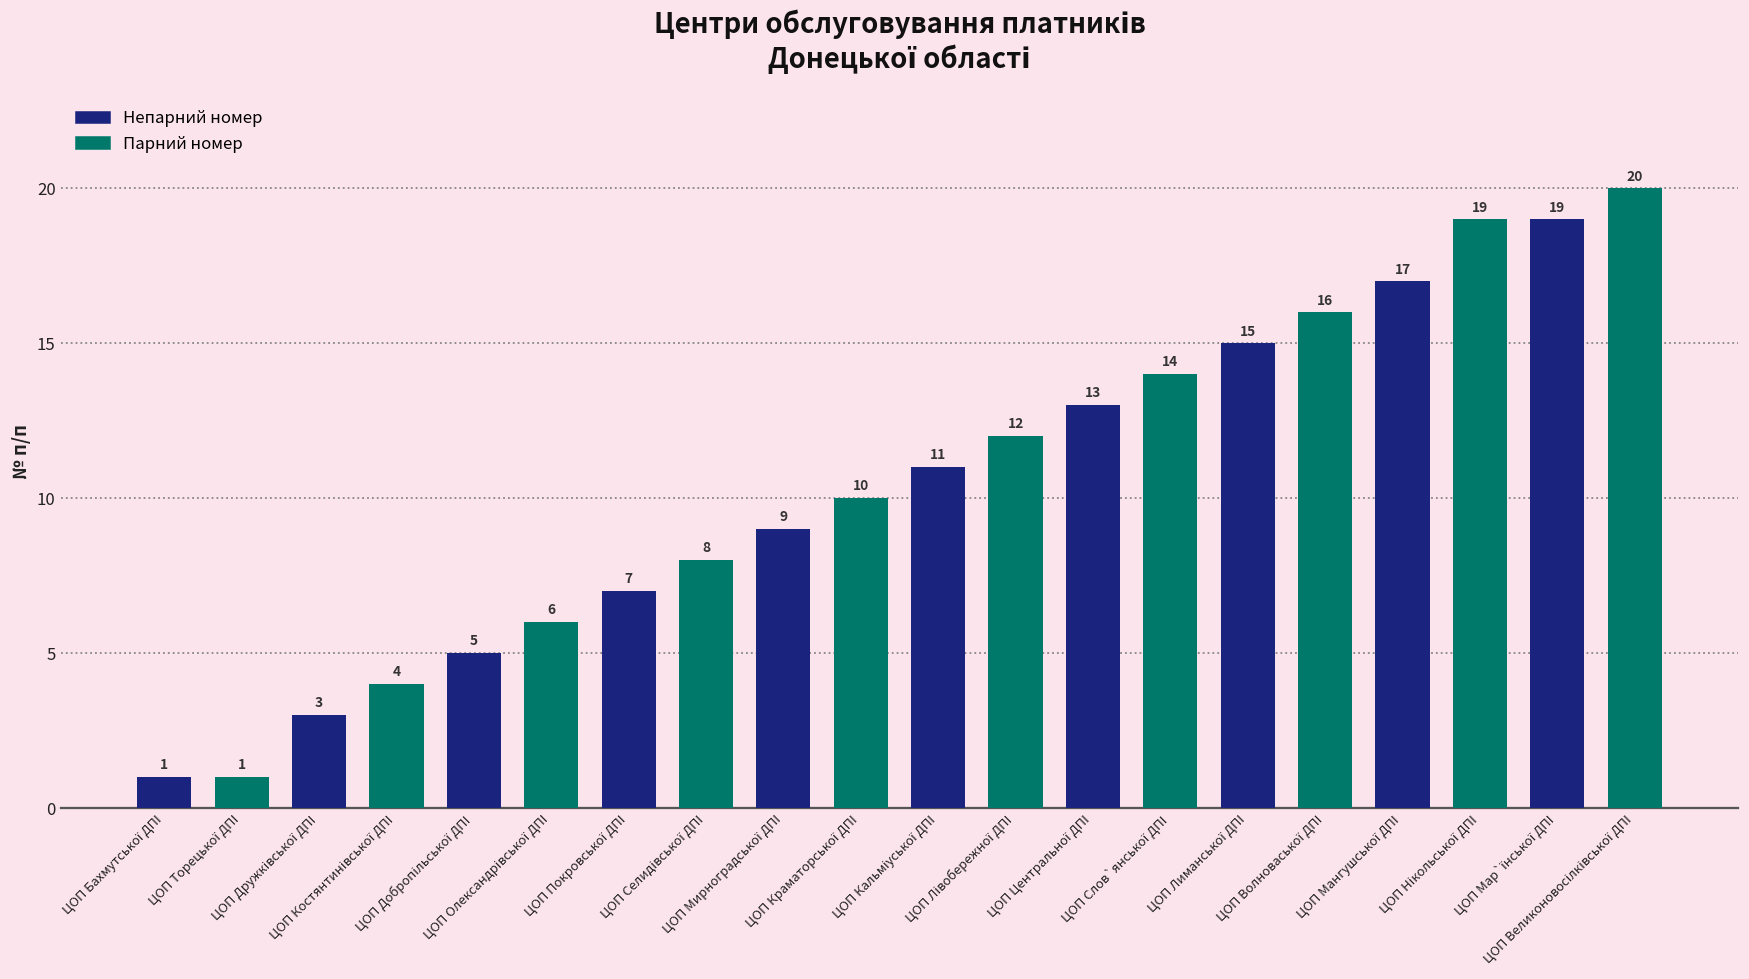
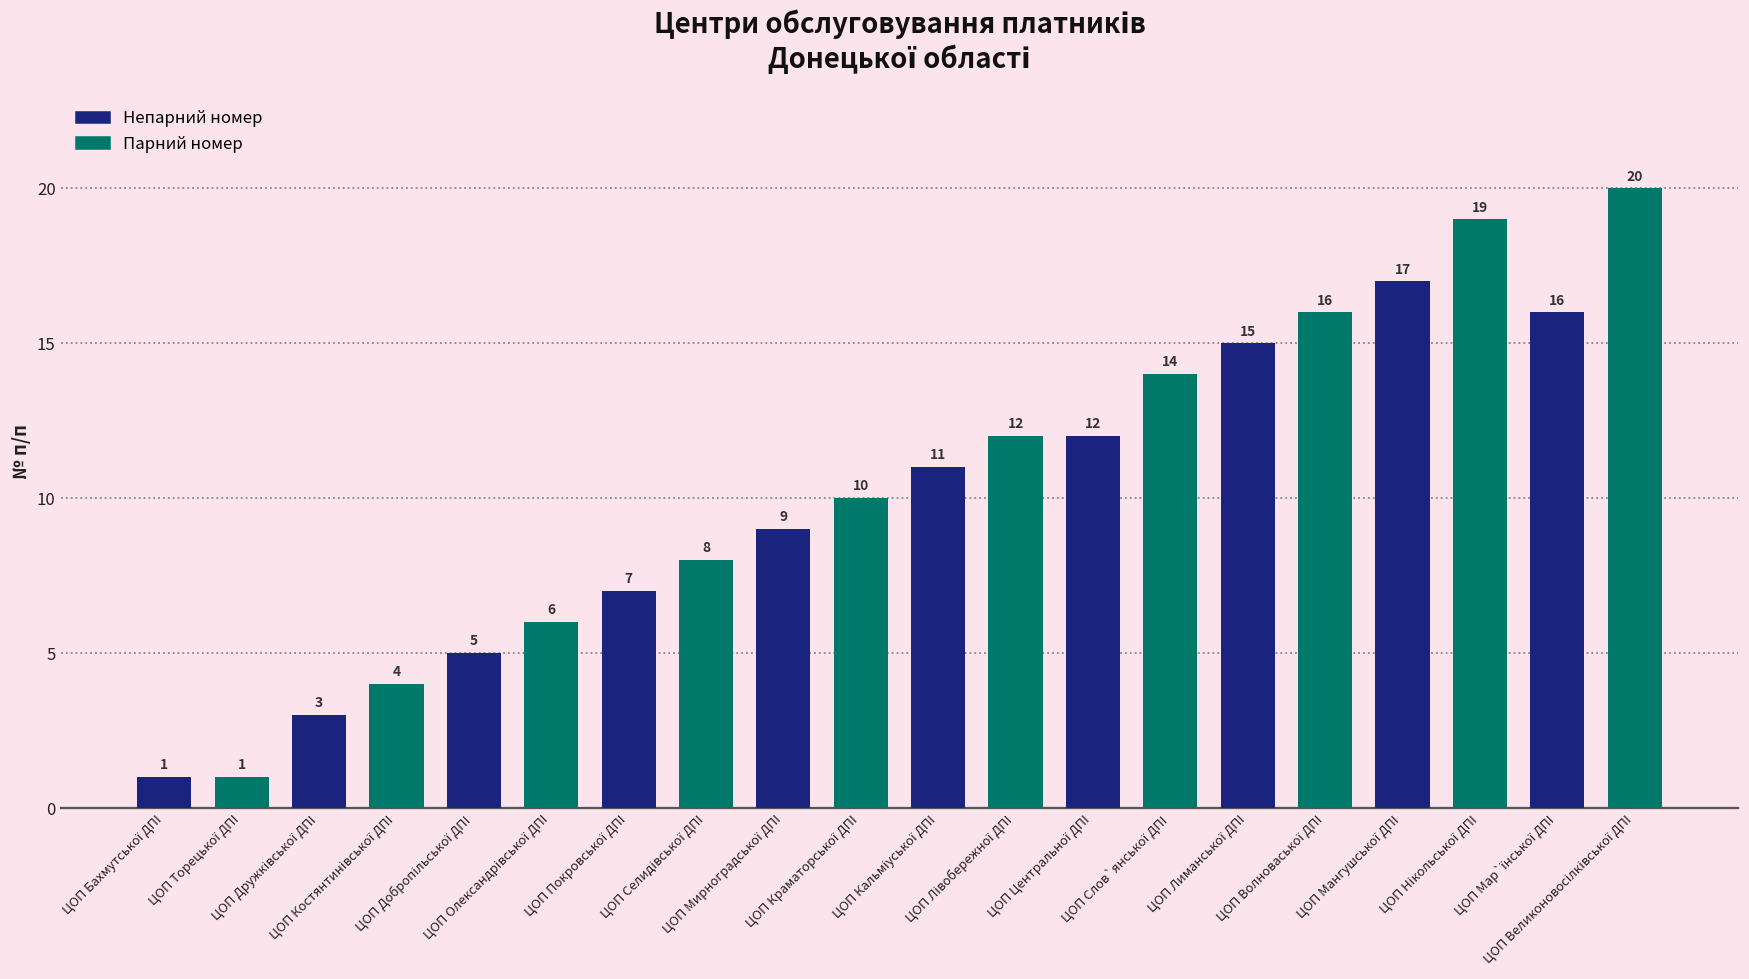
ЦОП Центральної ДПІ: 13 -> 12
ЦОП Мар`їнської ДПІ: 19 -> 16
